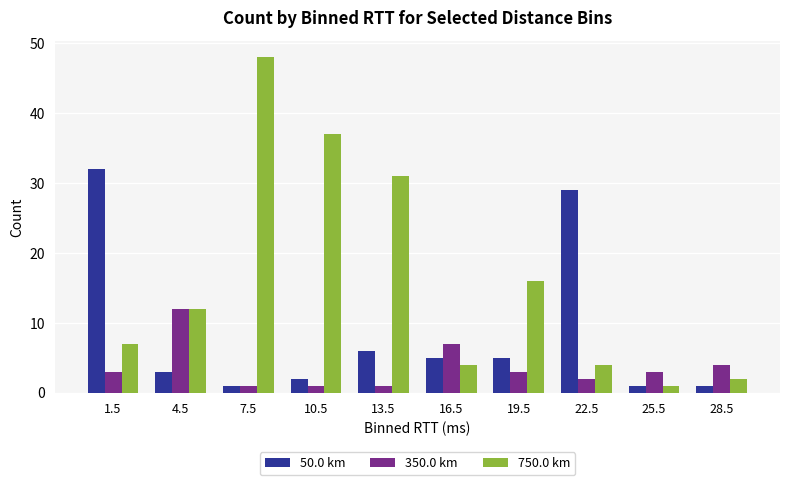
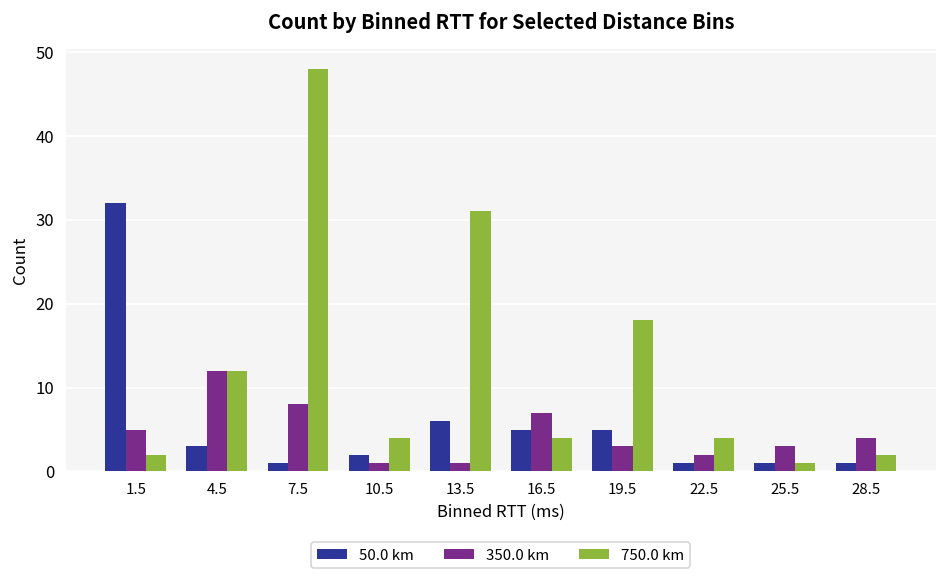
350.0 km, 1.5: 3 -> 5
750.0 km, 1.5: 7 -> 2
350.0 km, 7.5: 1 -> 8
750.0 km, 10.5: 37 -> 4
750.0 km, 19.5: 16 -> 18
50.0 km, 22.5: 29 -> 1
